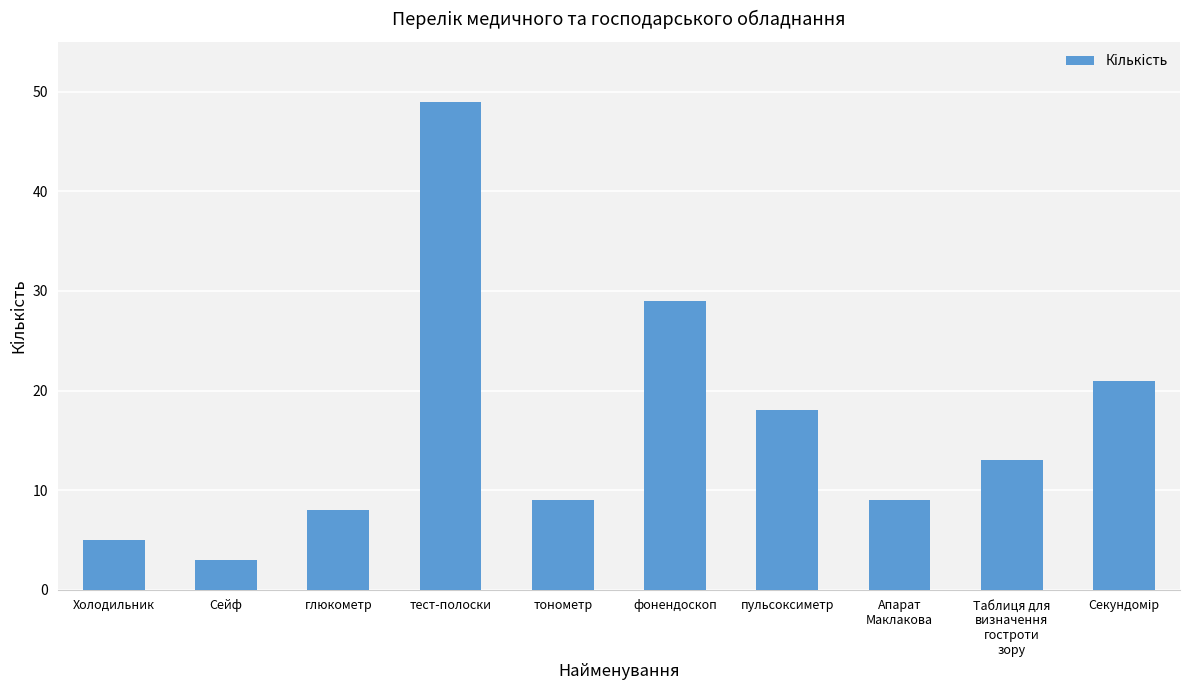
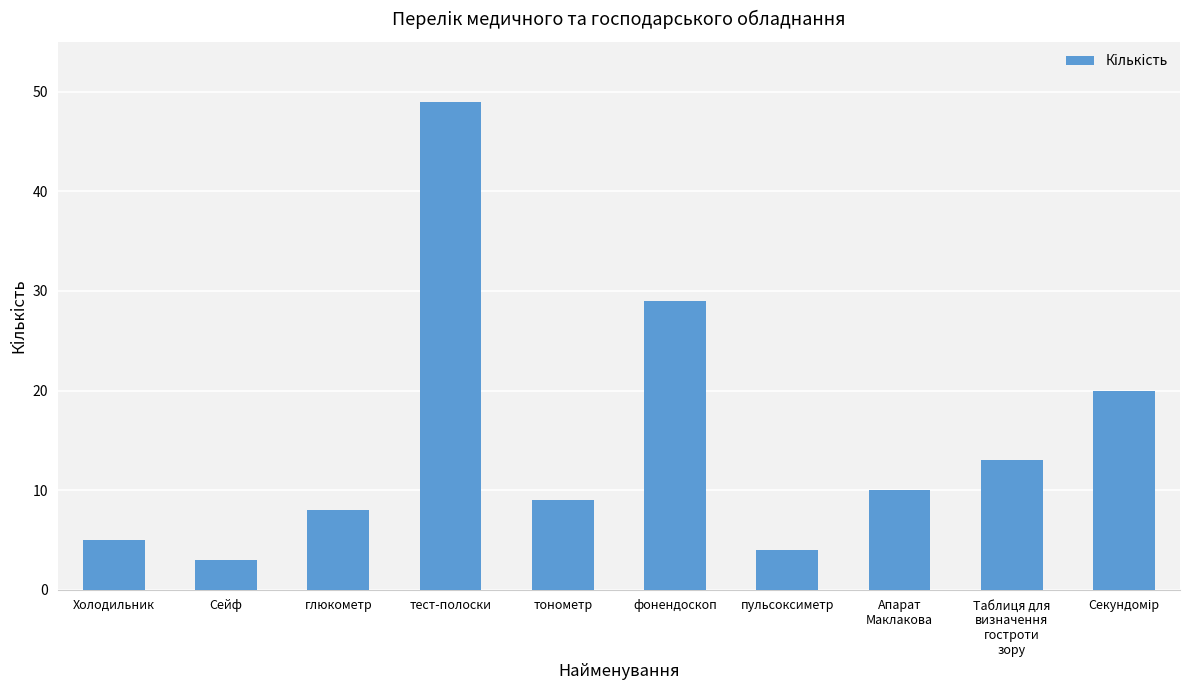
пульсоксиметр: 18 -> 4
Апарат Маклакова: 9 -> 10
Секундомір: 21 -> 20
